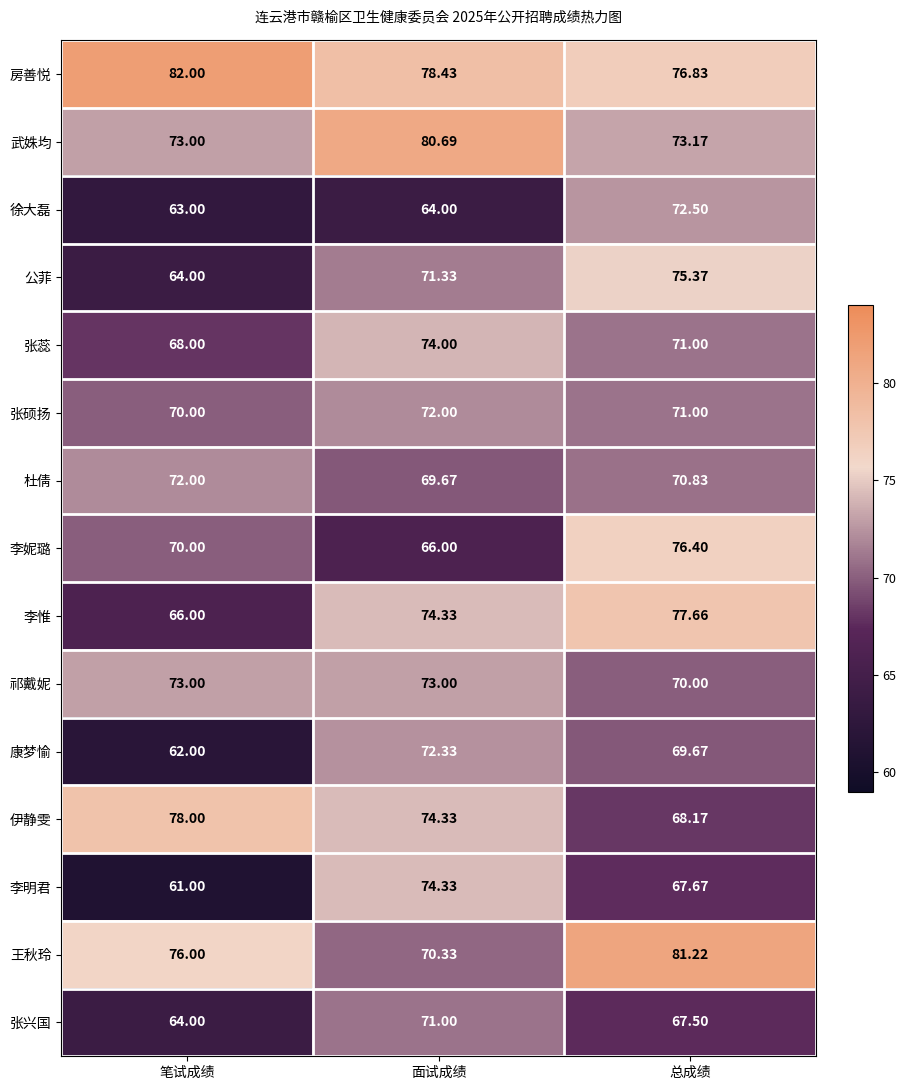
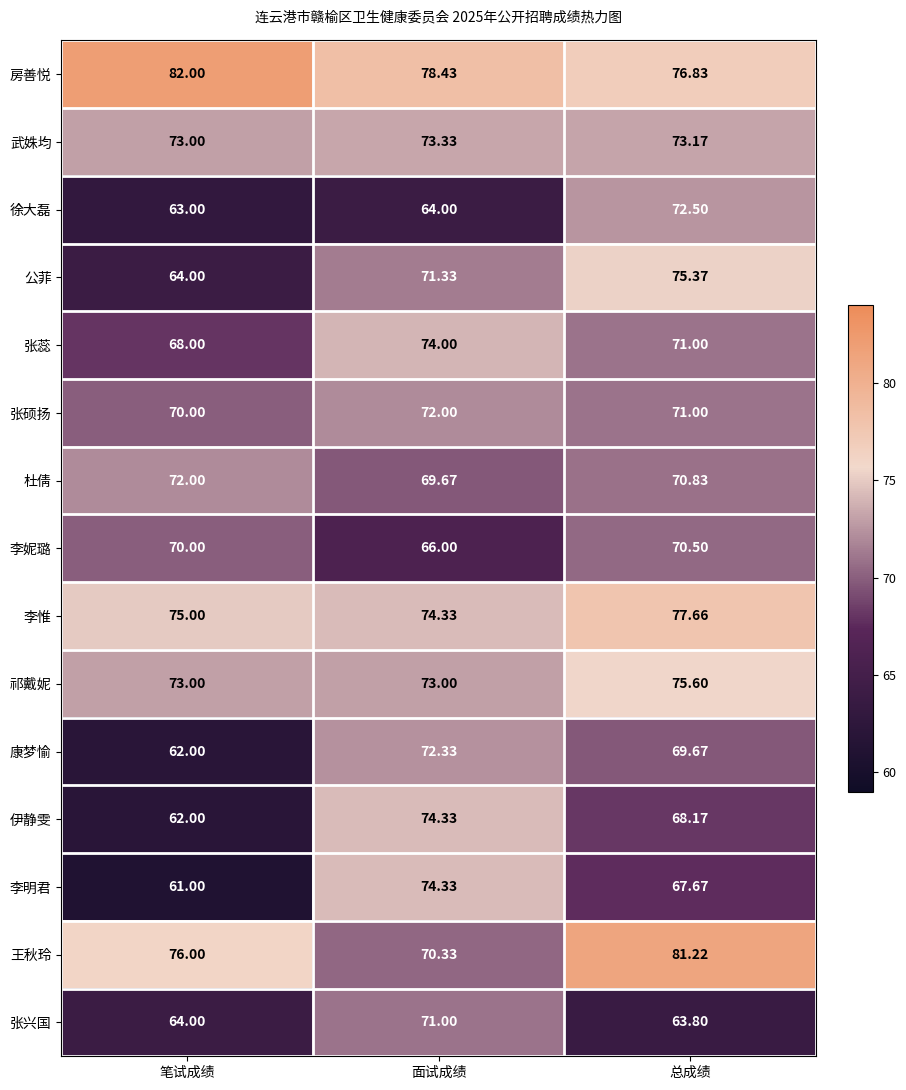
武姝均, 面试成绩: 80.69 -> 73.33
李妮璐, 总成绩: 76.40 -> 70.50
李惟, 笔试成绩: 66.00 -> 75.00
祁戴妮, 总成绩: 70.00 -> 75.60
伊静雯, 笔试成绩: 78.00 -> 62.00
张兴国, 总成绩: 67.50 -> 63.80
